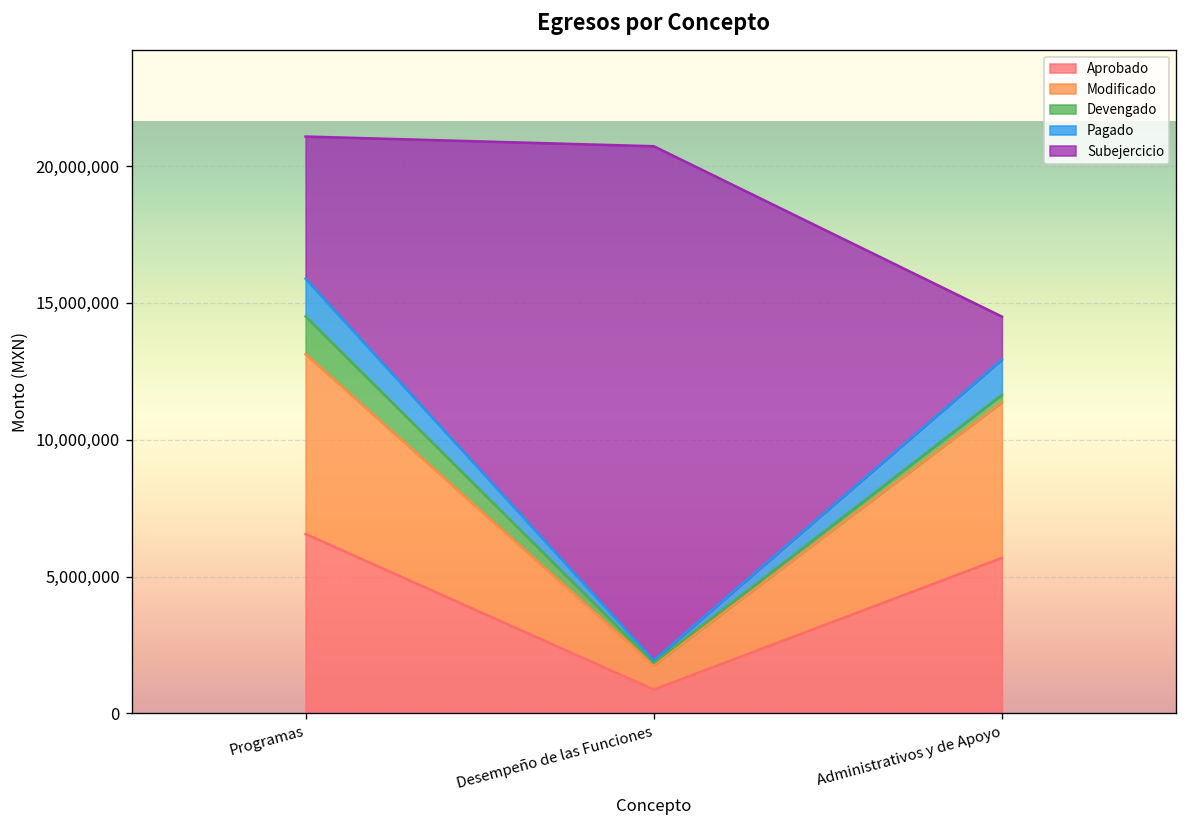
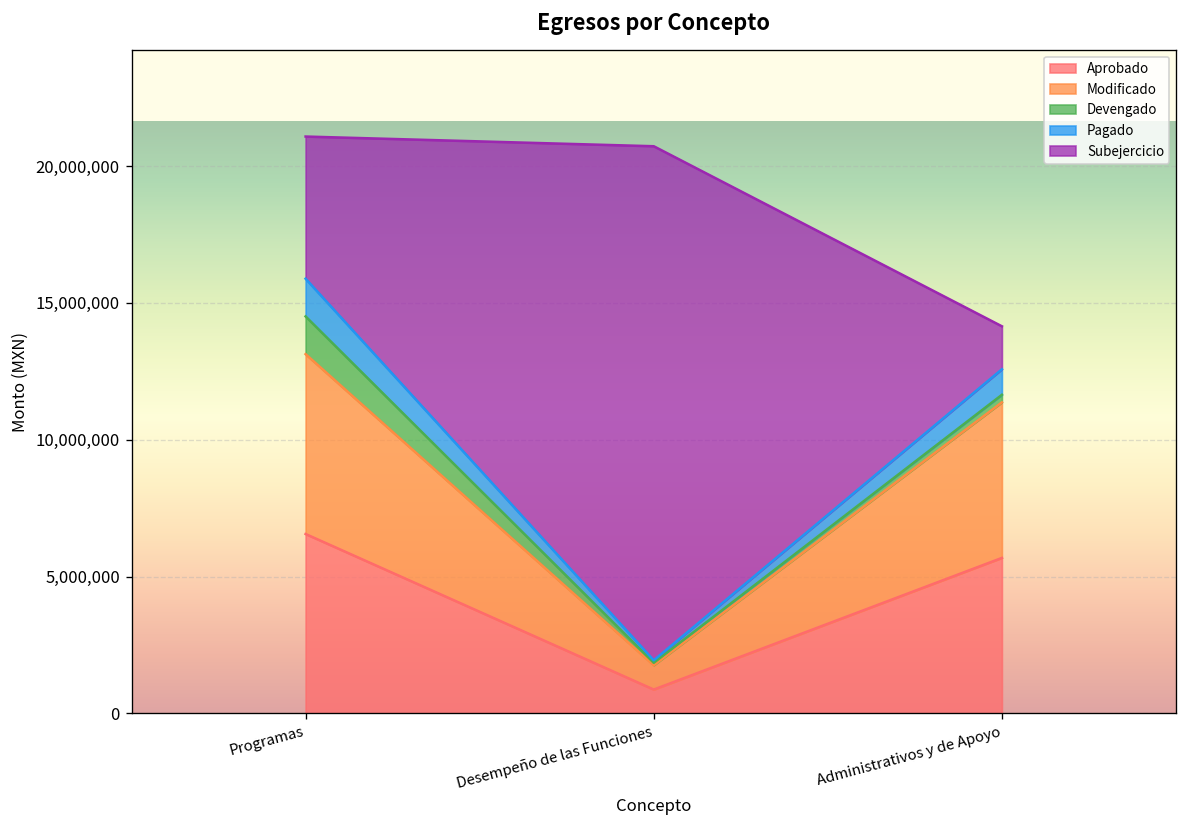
Pagado, Administrativos y de Apoyo: 1,300,000 -> 900,000
